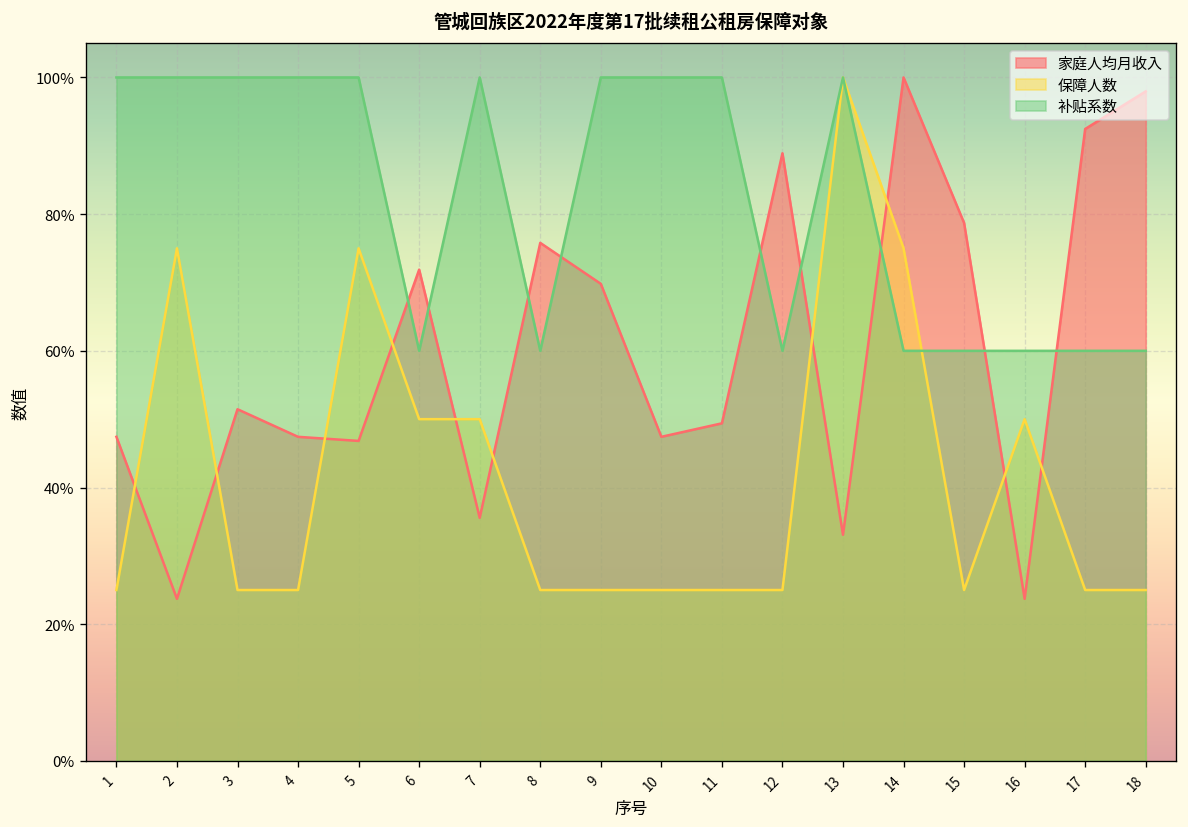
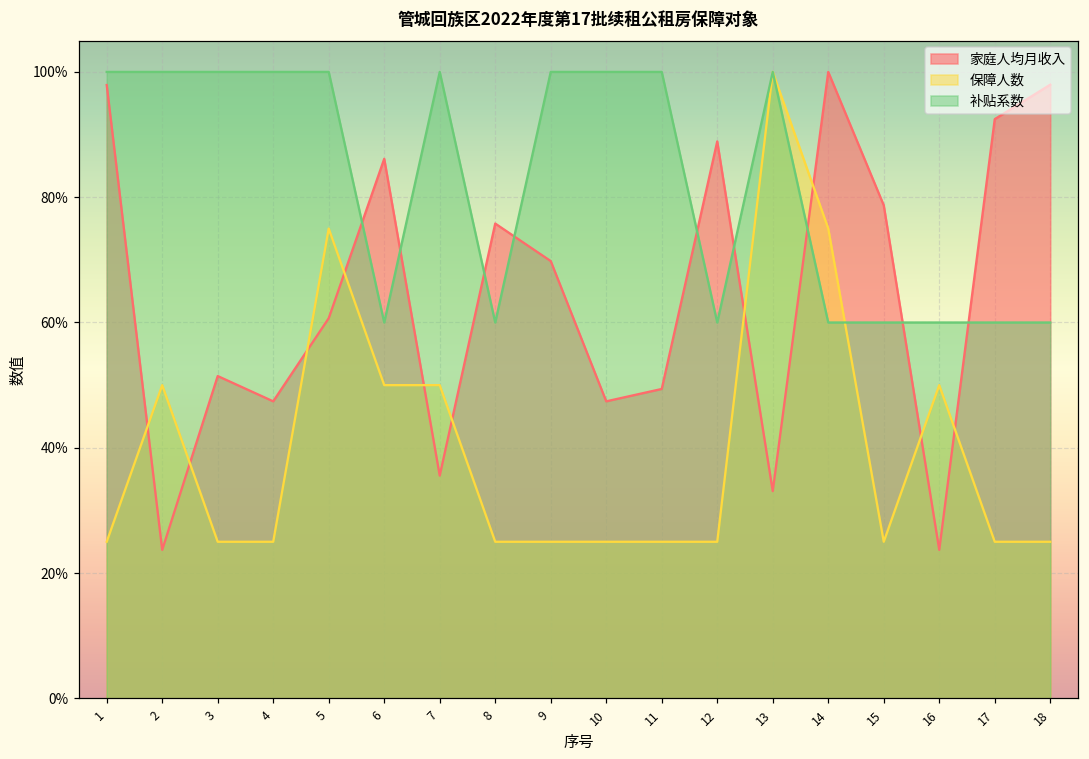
家庭人均月收入, 1: 47% -> 98%
保障人数, 2: 75% -> 50%
家庭人均月收入, 5: 47% -> 61%
家庭人均月收入, 6: 72% -> 86%
